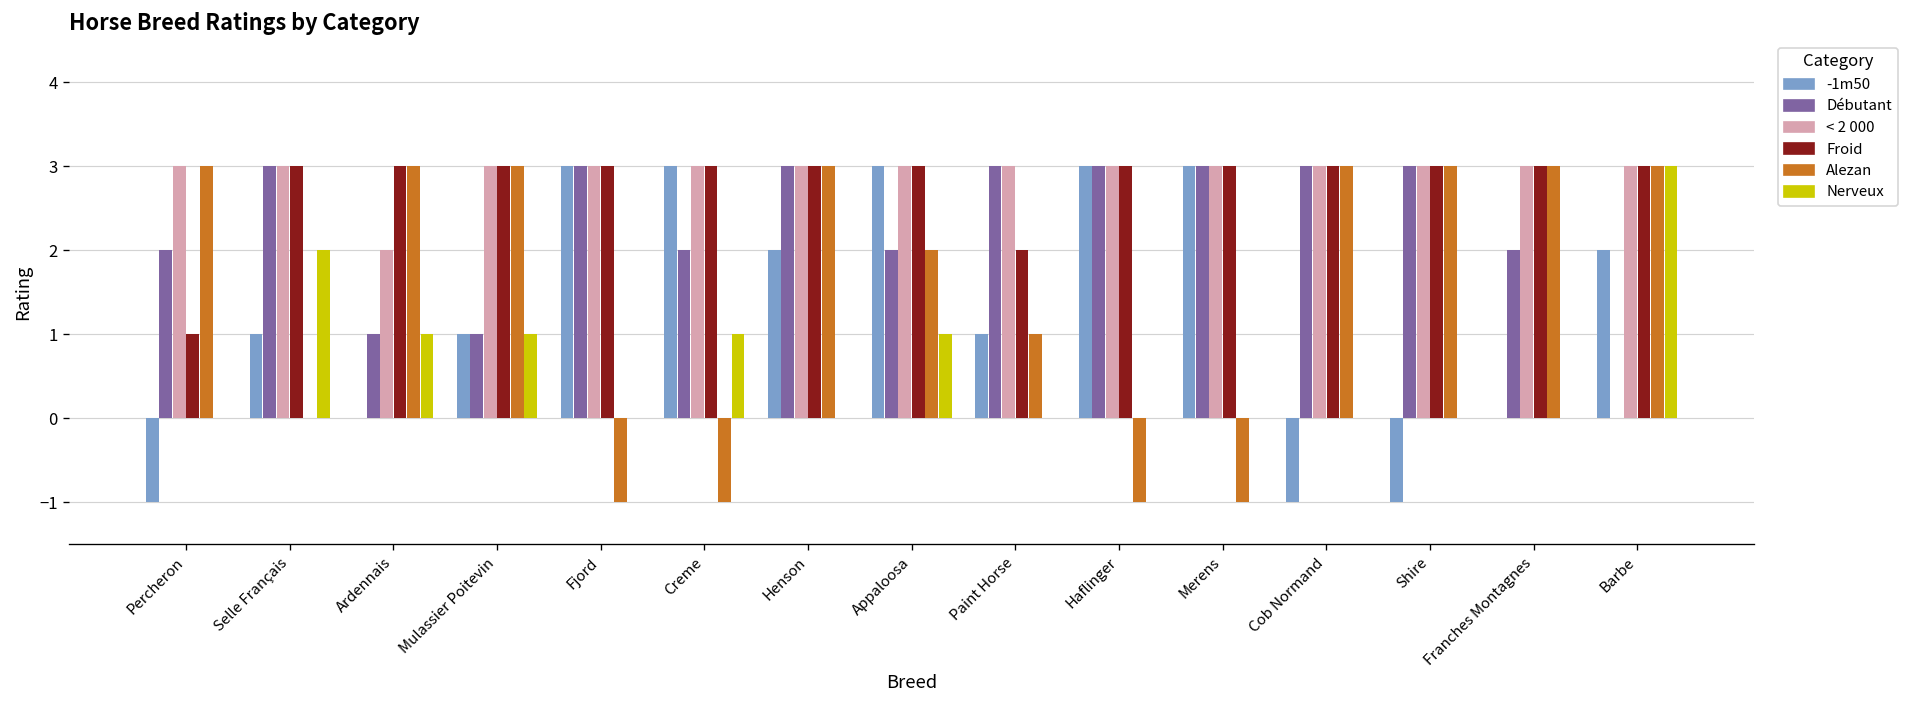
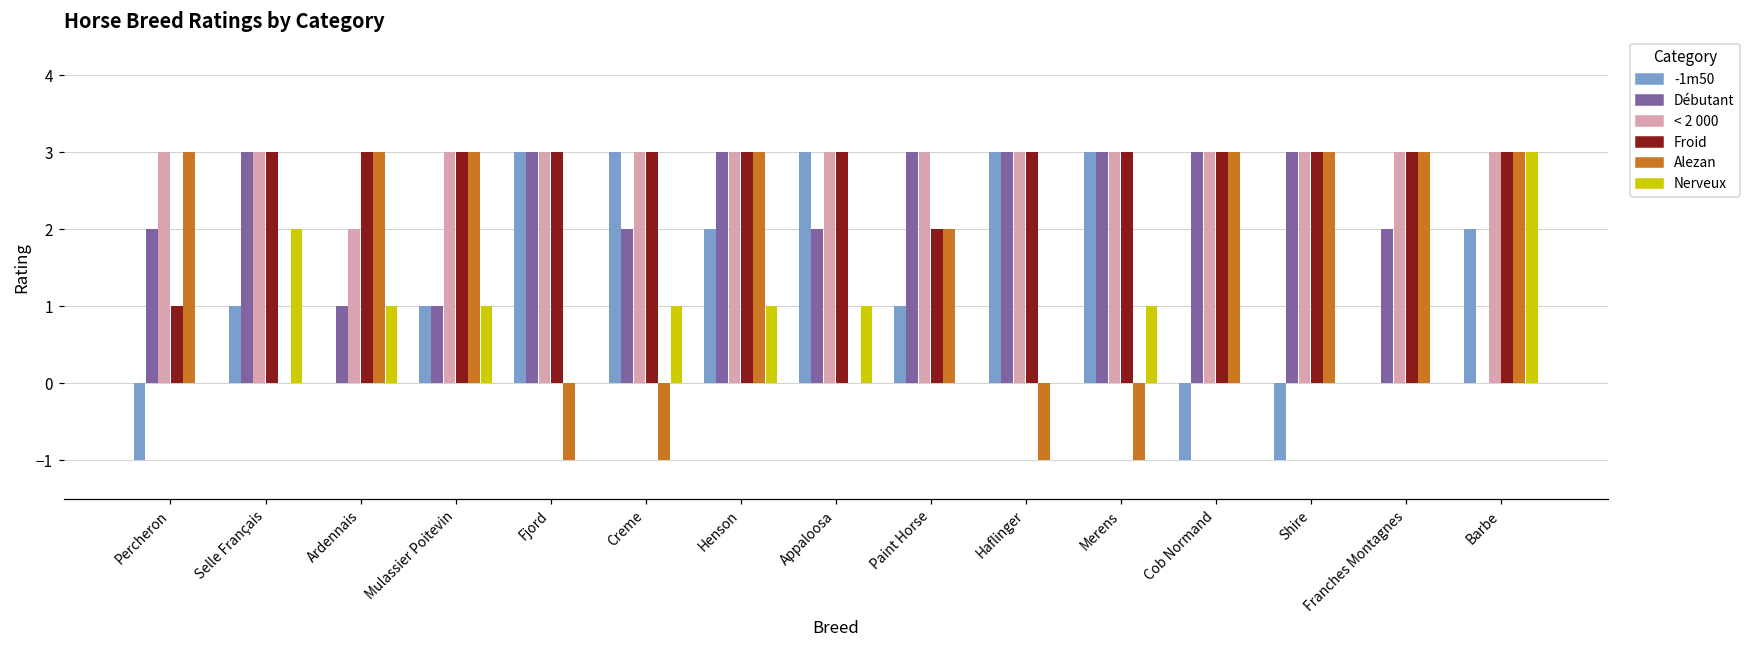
Nerveux, Henson: 0 -> 1
Alezan, Appaloosa: 2 -> 0
Alezan, Paint Horse: 1 -> 2
Nerveux, Merens: 0 -> 1
